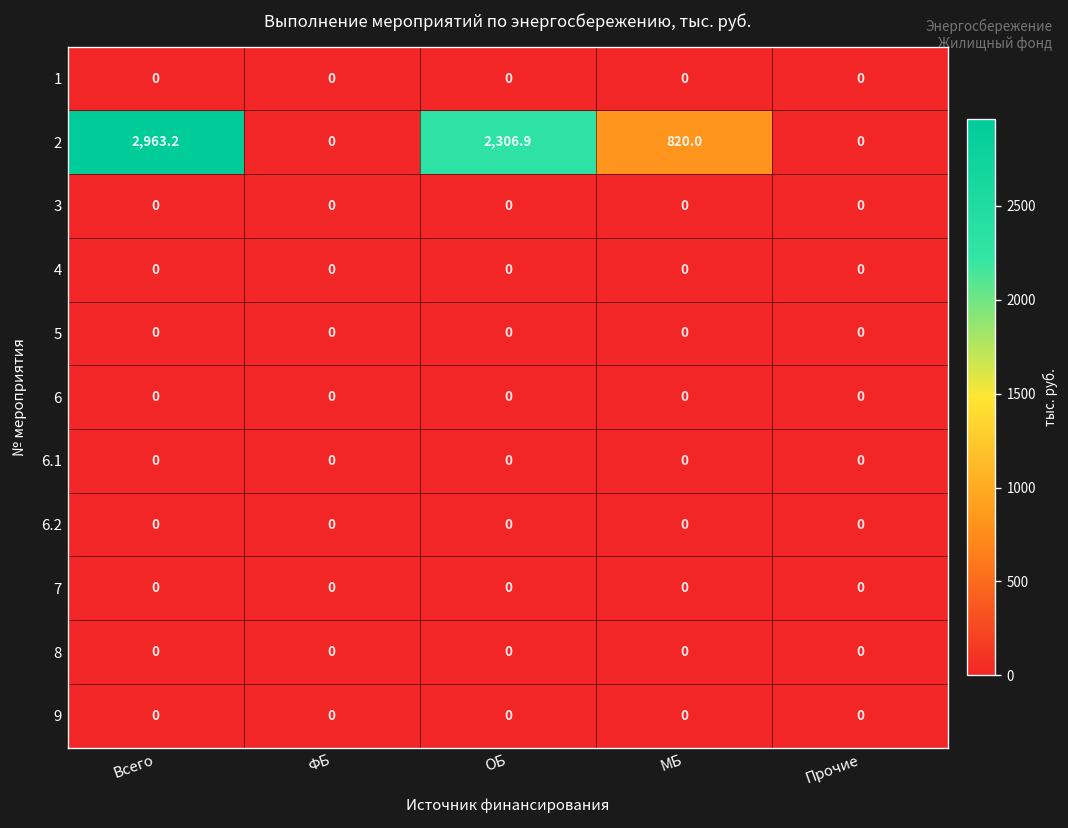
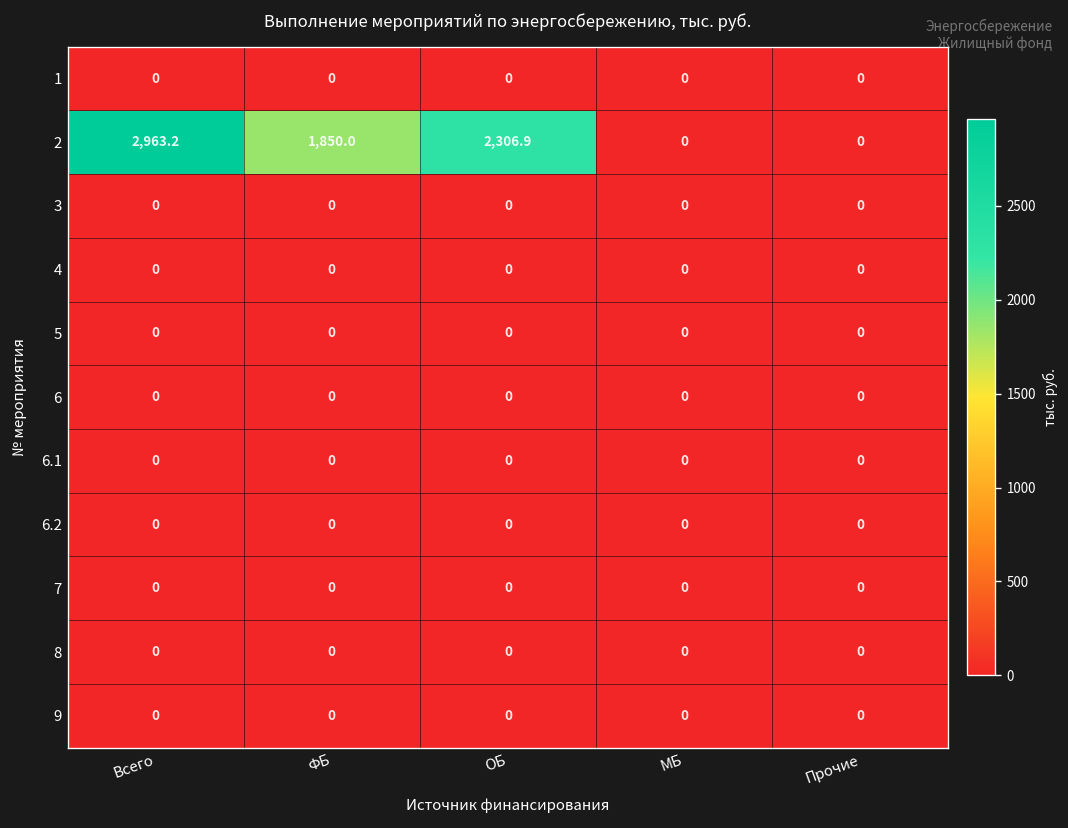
2, ФБ: 0 -> 1,850.0
2, МБ: 820.0 -> 0
